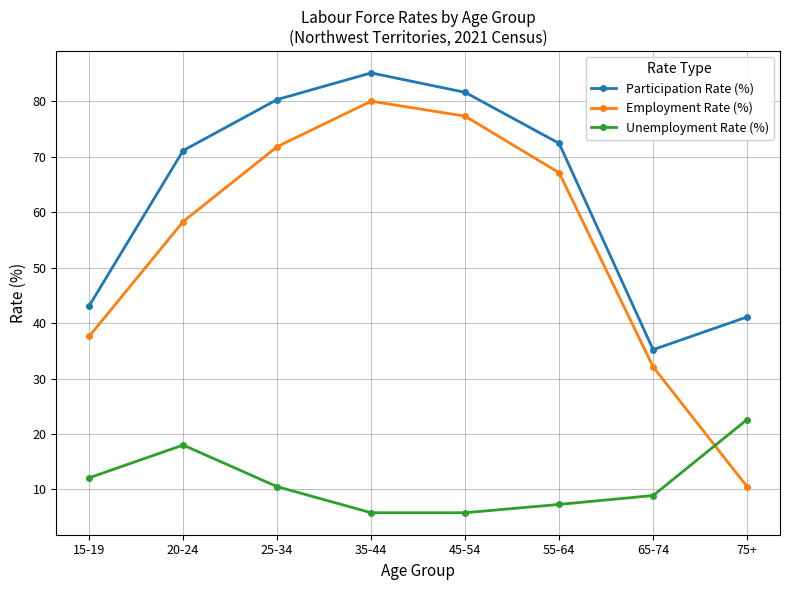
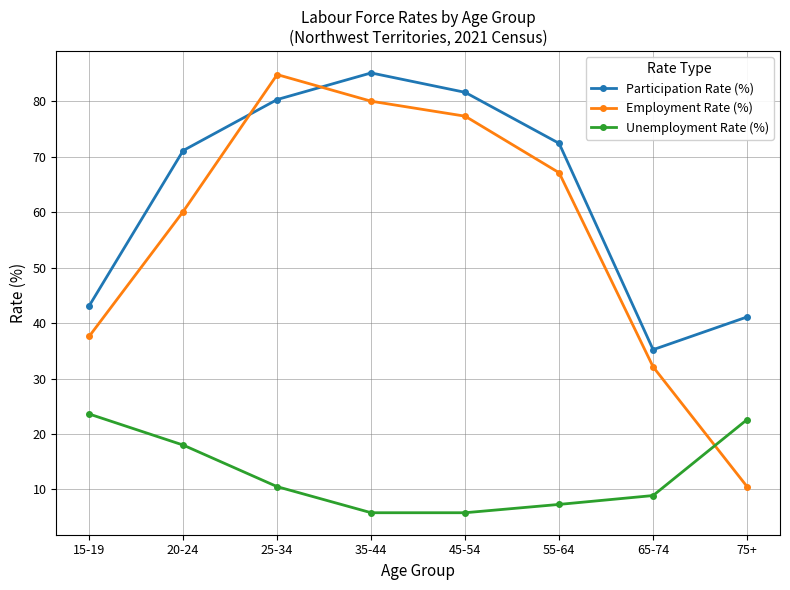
Unemployment Rate (%), 15-19: 12 -> 24
Employment Rate (%), 20-24: 58 -> 60
Employment Rate (%), 25-34: 72 -> 85
